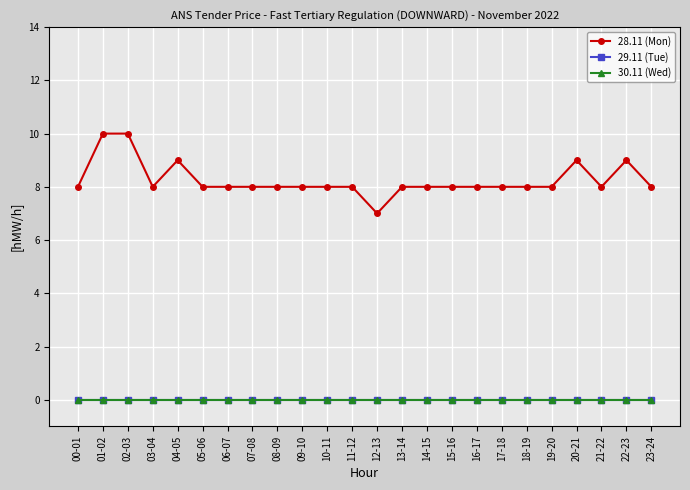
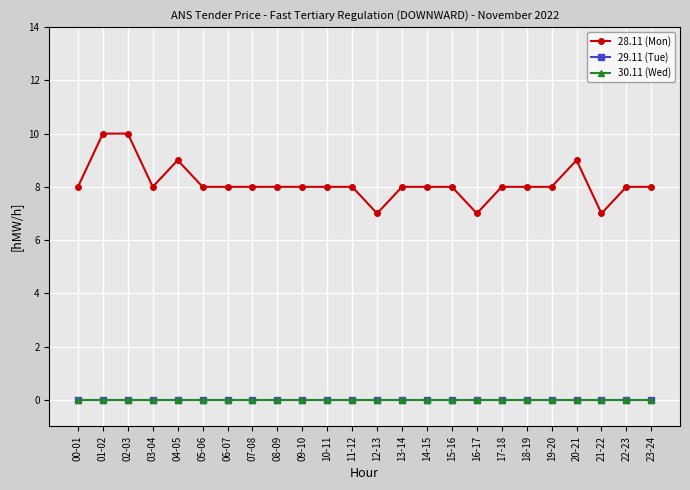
28.11 (Mon), 16-17: 8 -> 7
28.11 (Mon), 21-22: 8 -> 7
28.11 (Mon), 22-23: 9 -> 8
